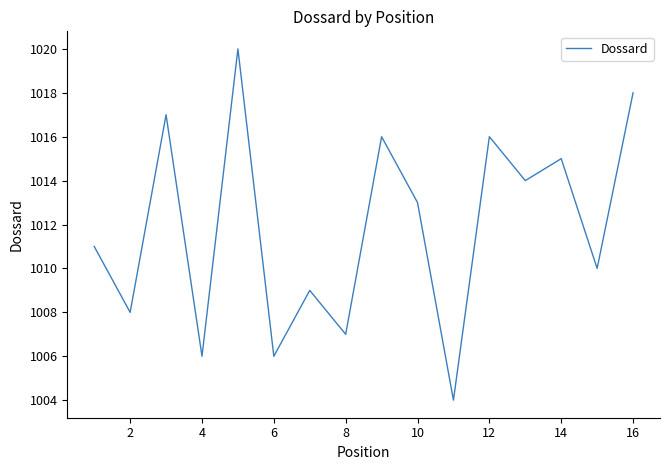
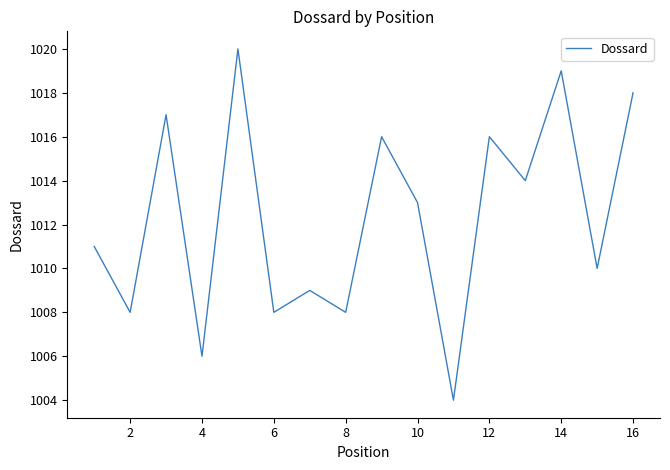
6: 1006 -> 1008
8: 1007 -> 1008
14: 1015 -> 1019
